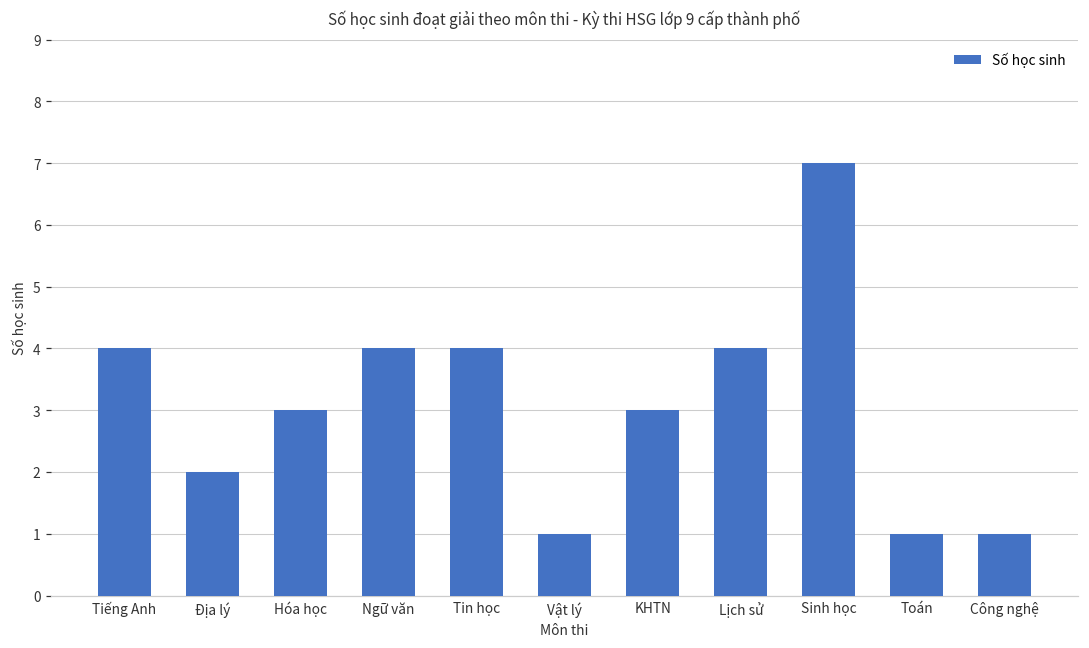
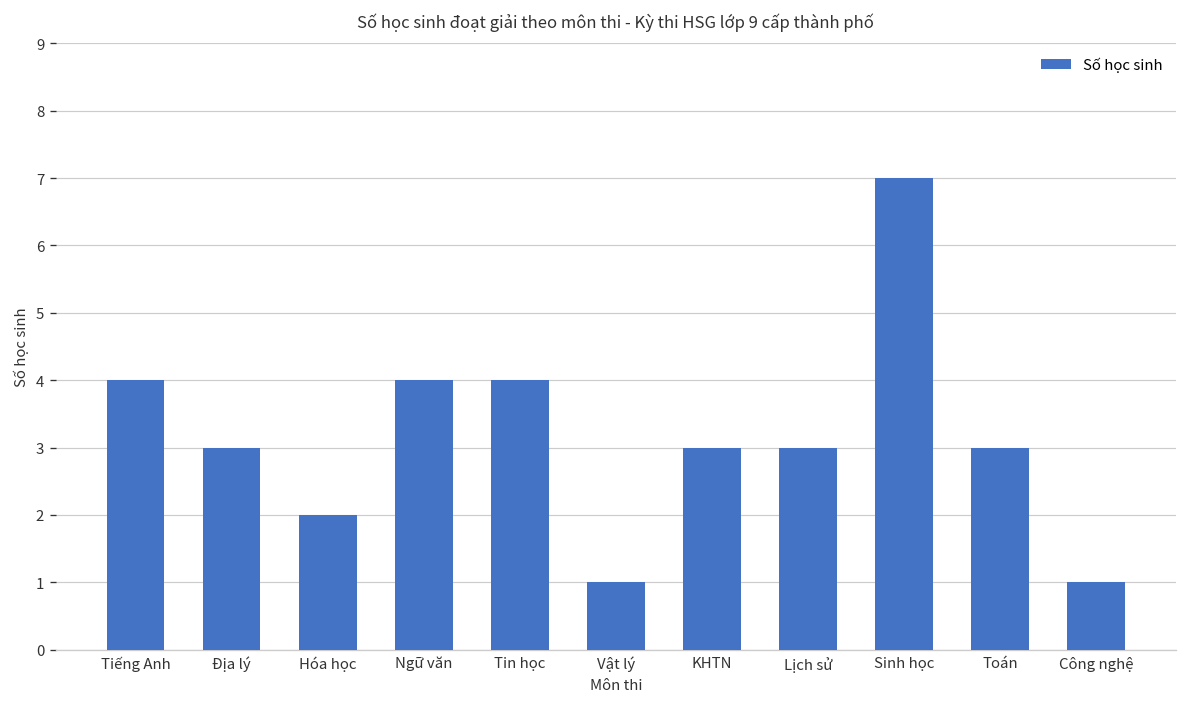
Địa lý: 2 -> 3
Hóa học: 3 -> 2
Lịch sử: 4 -> 3
Toán: 1 -> 3
